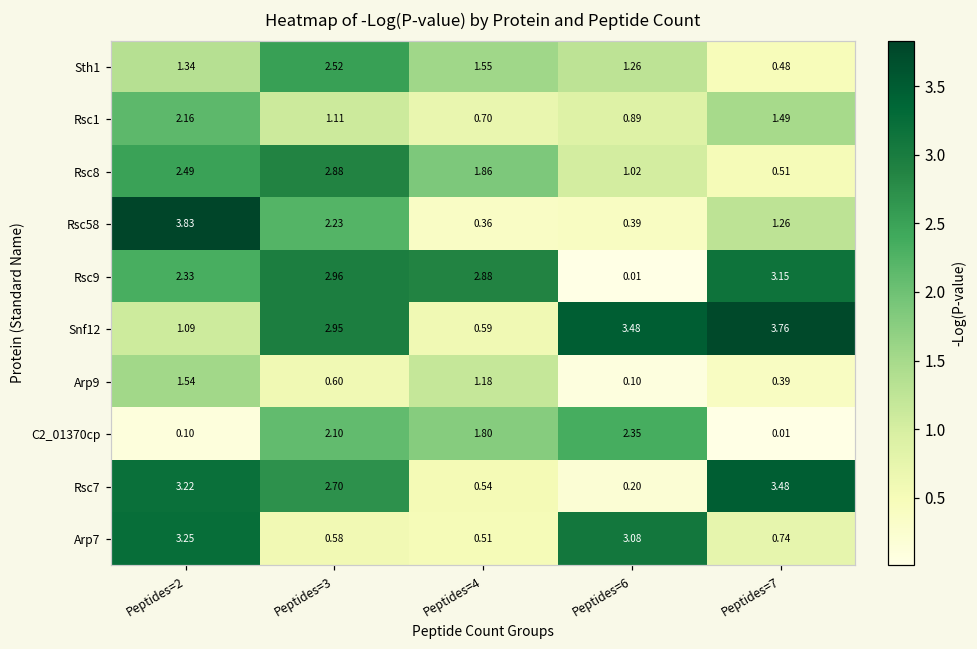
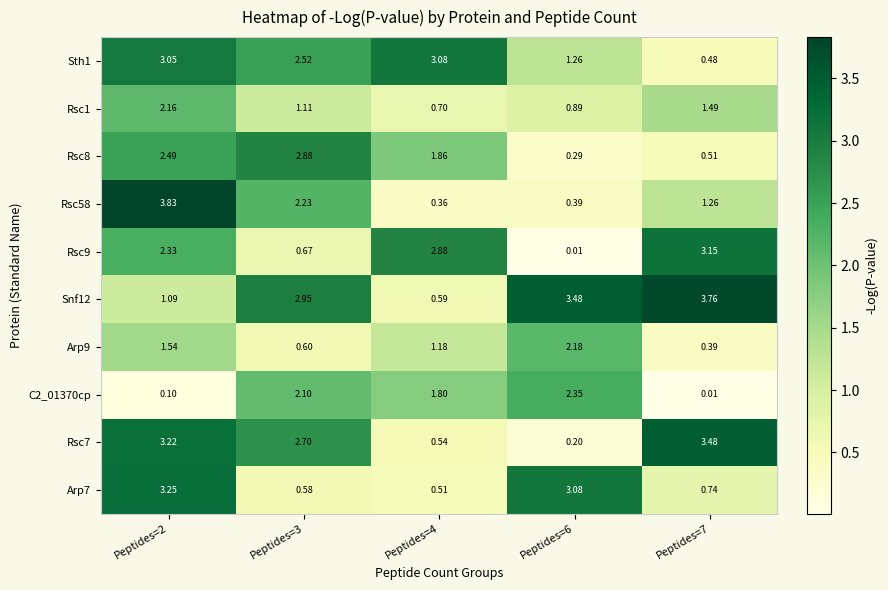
Sth1, Peptides=2: 1.34 -> 3.05
Sth1, Peptides=4: 1.55 -> 3.08
Rsc8, Peptides=6: 1.02 -> 0.29
Rsc9, Peptides=3: 2.96 -> 0.67
Arp9, Peptides=6: 0.10 -> 2.18
